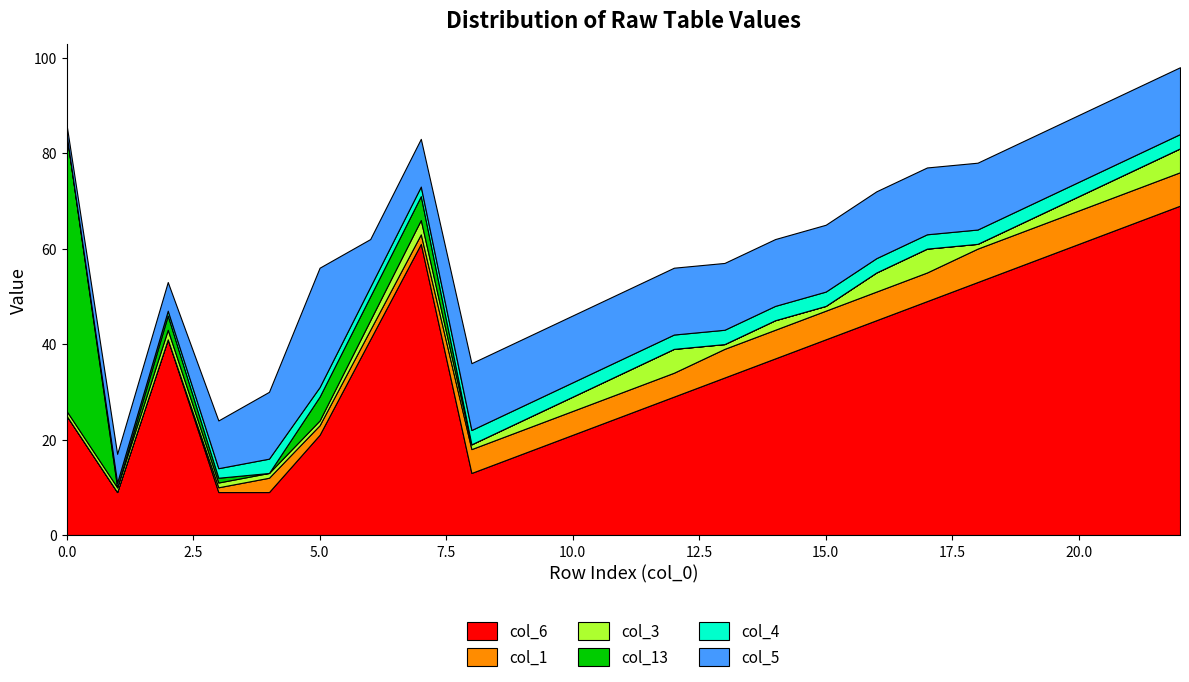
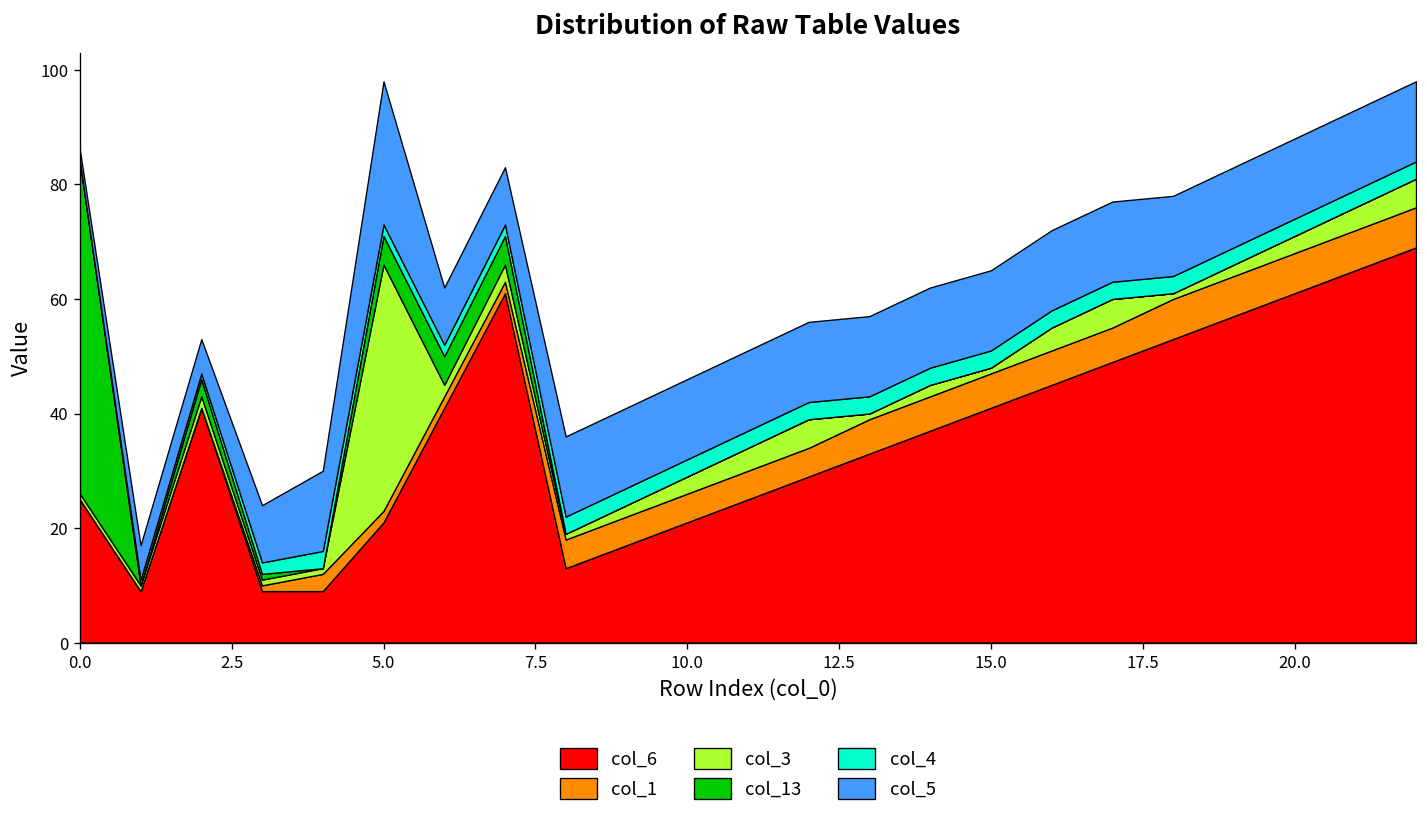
col_3, 5.0: 1 -> 43
